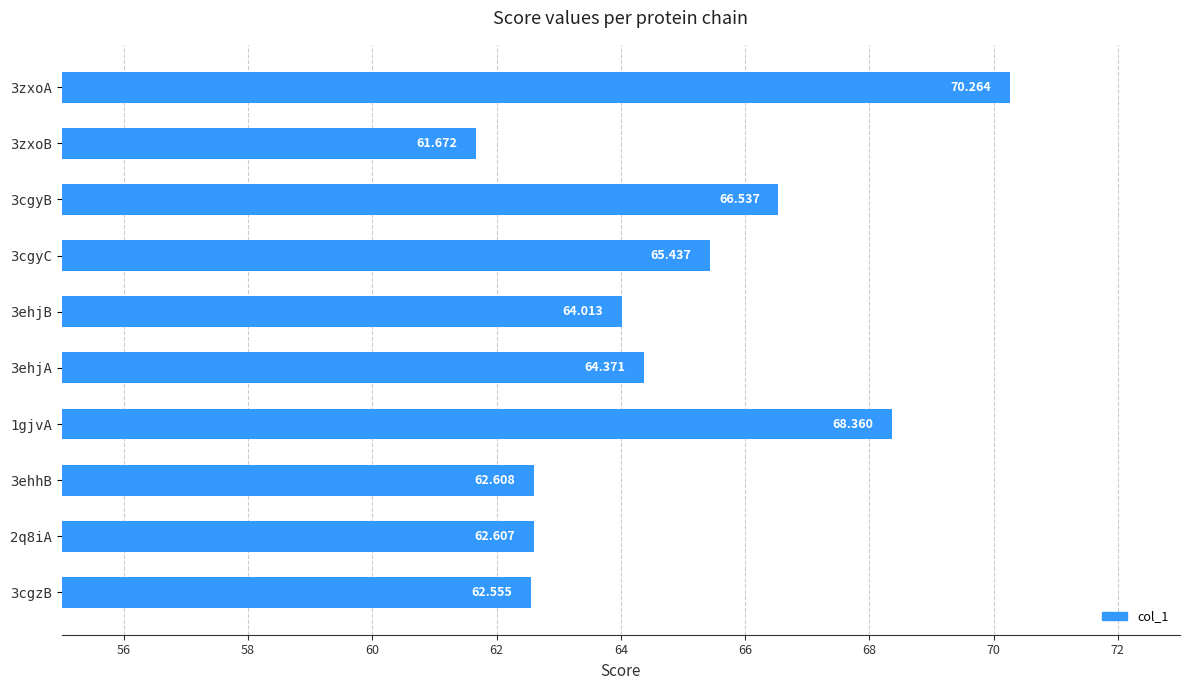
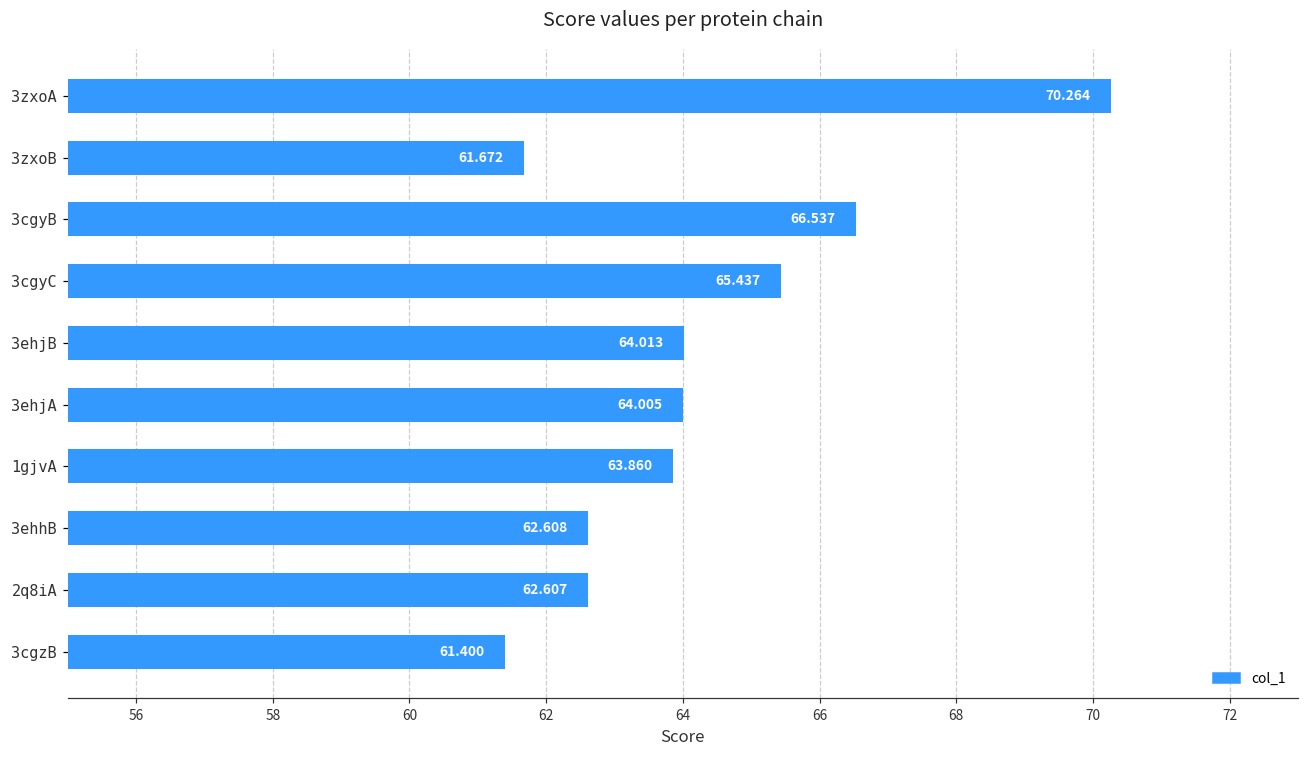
3ehjA: 64.371 -> 64.005
1gjvA: 68.360 -> 63.860
3cgzB: 62.555 -> 61.400
